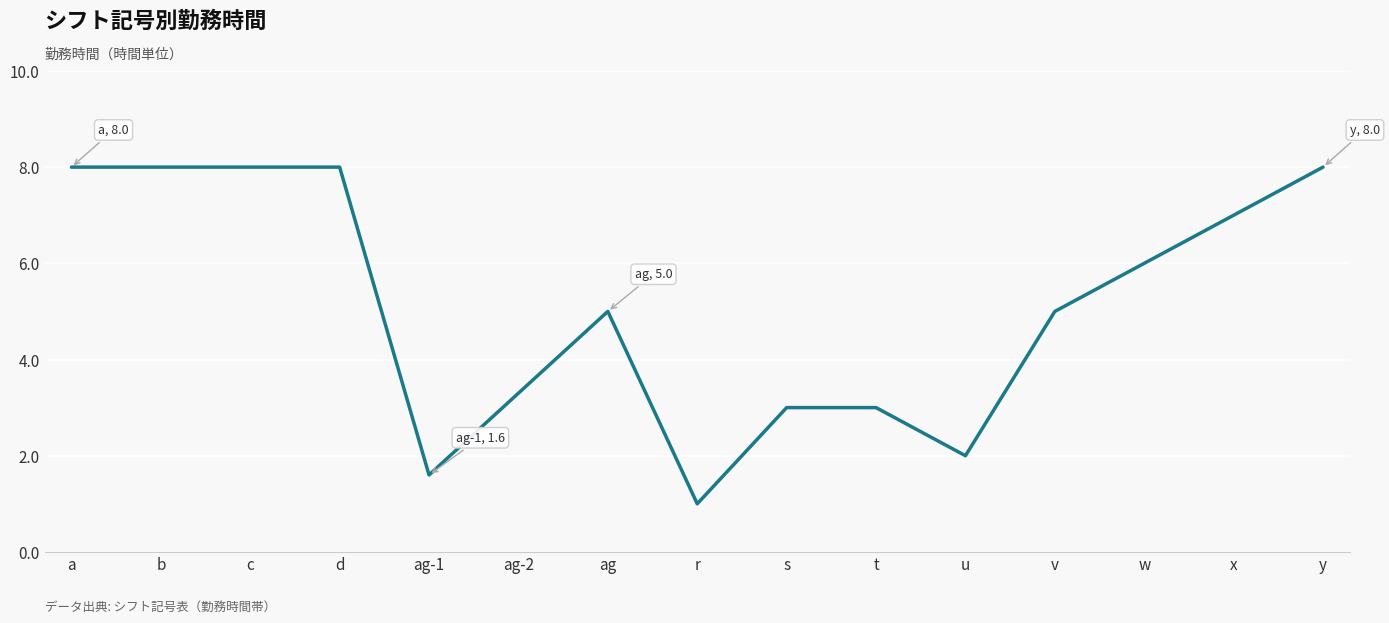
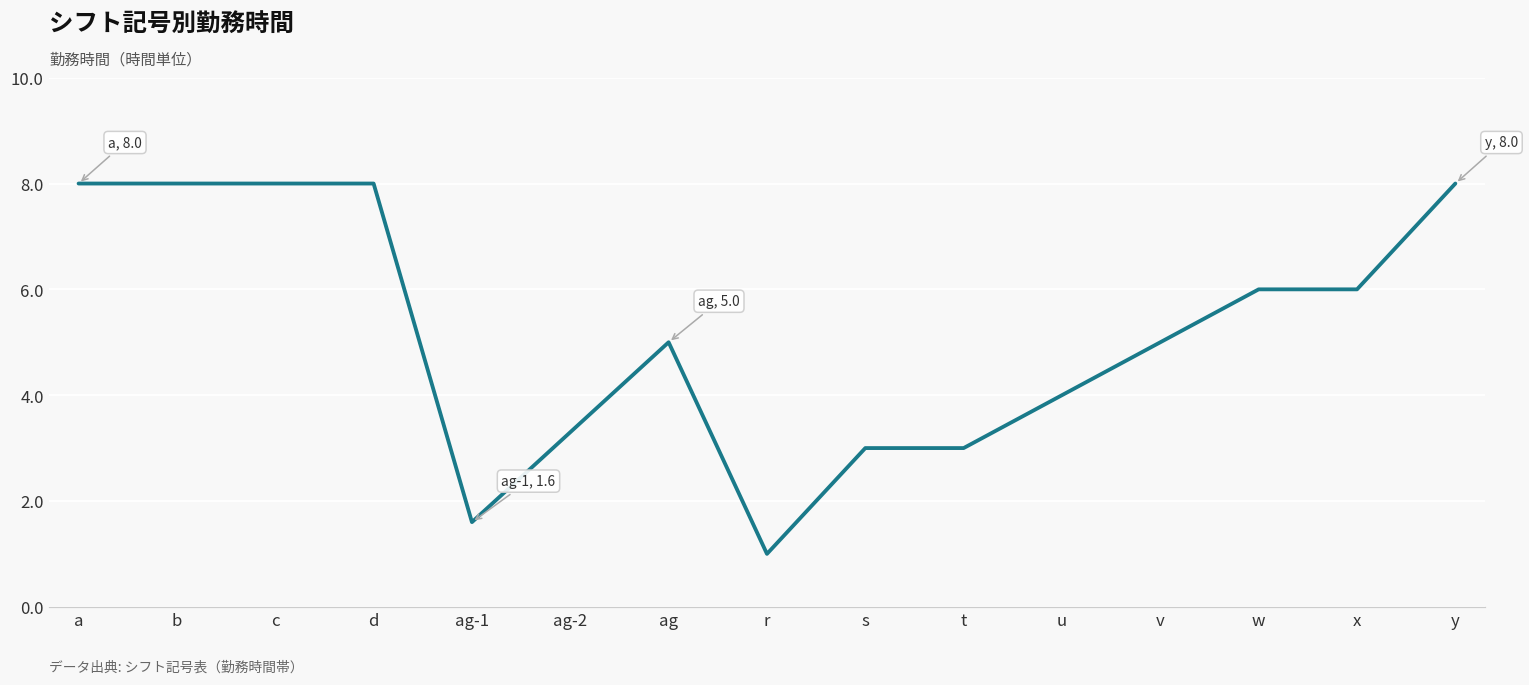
u: 2 -> 4
x: 7 -> 6
